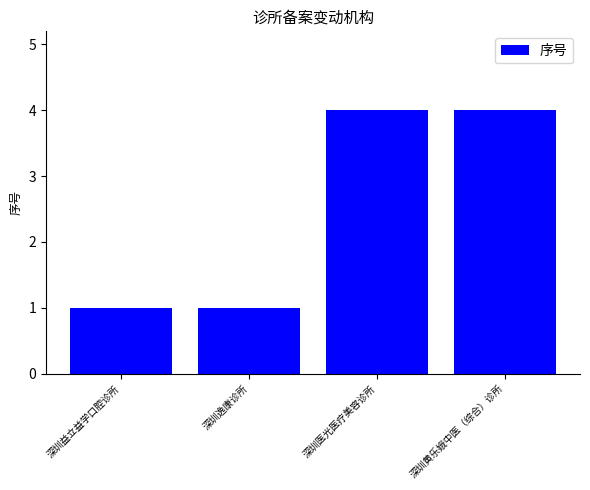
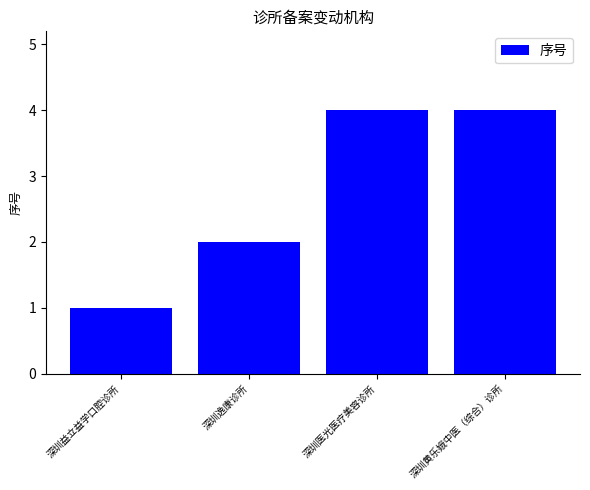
深圳逸康诊所: 1 -> 2
